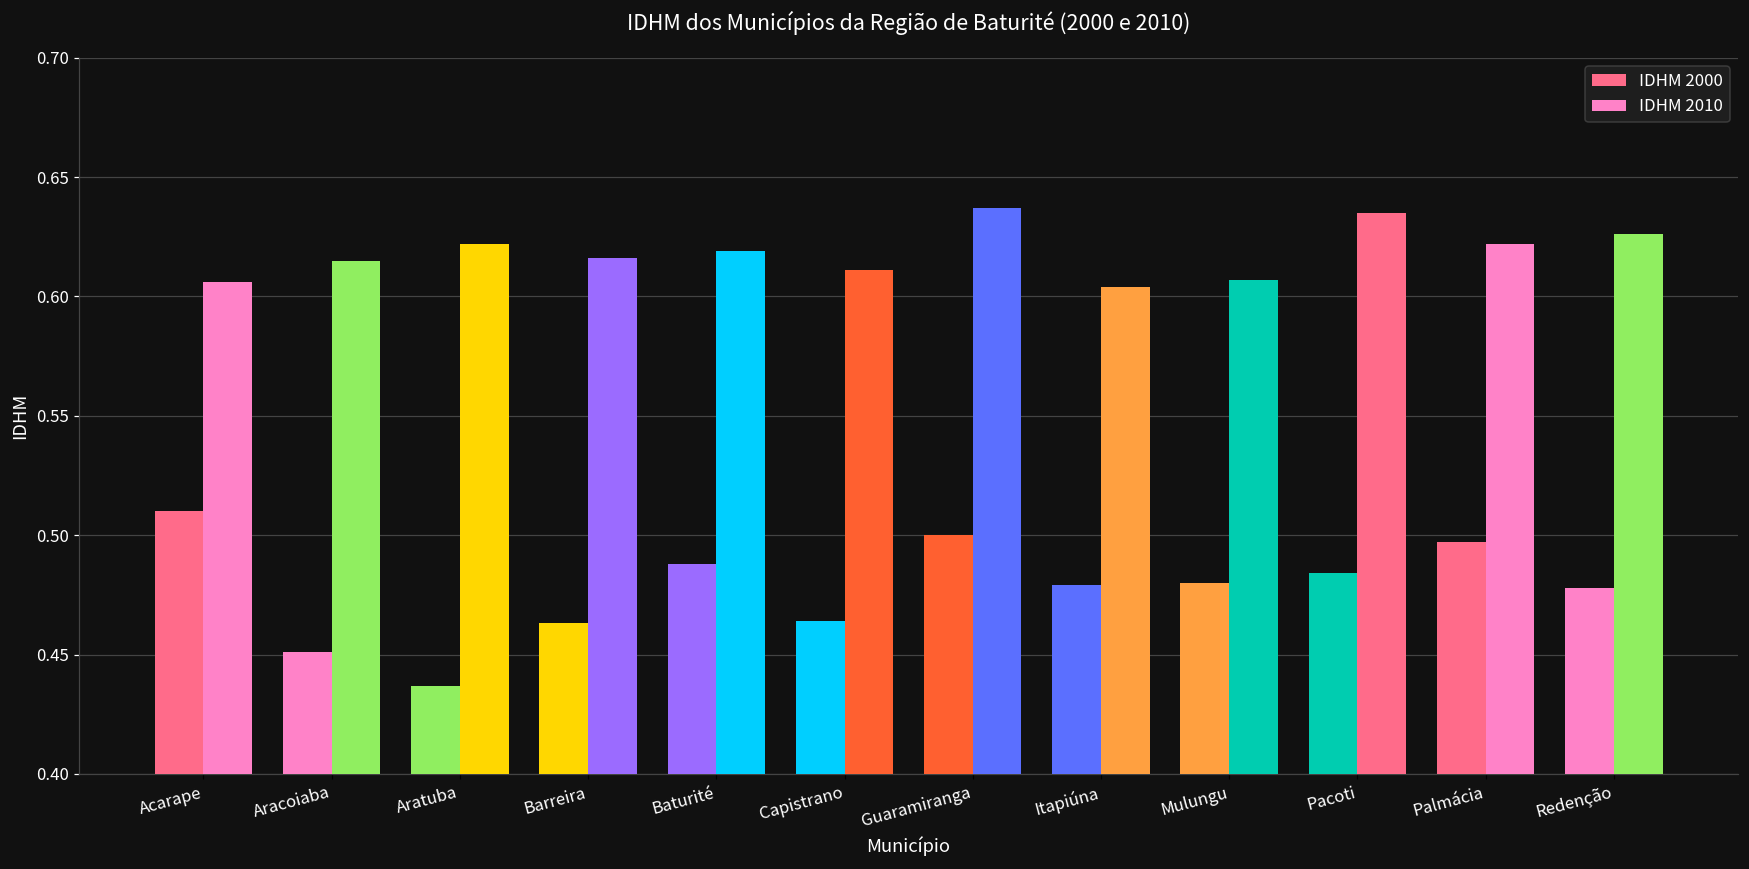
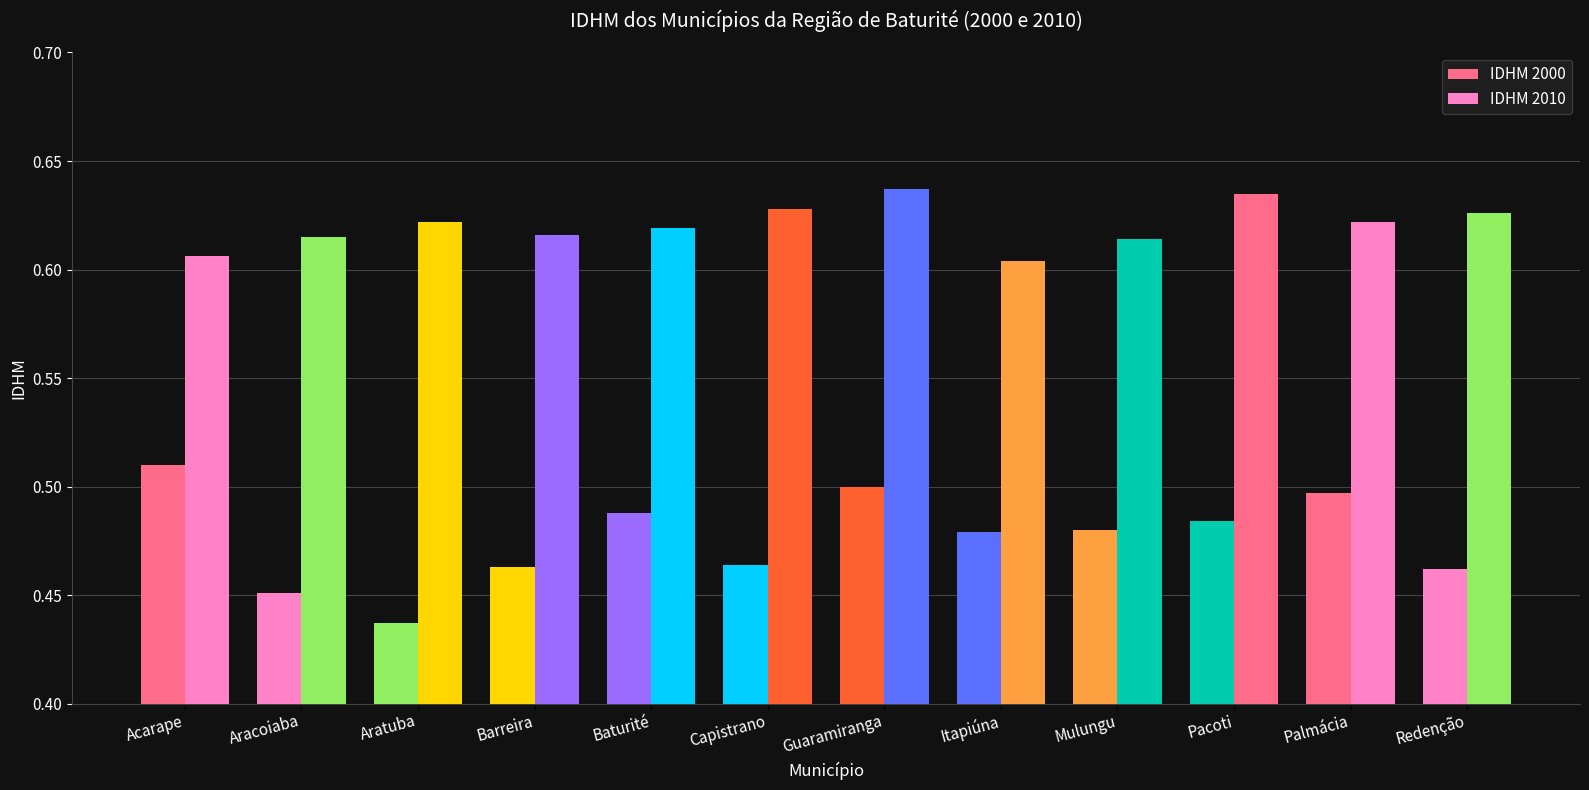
IDHM 2010, Capistrano: 0.611 -> 0.628
IDHM 2010, Mulungu: 0.607 -> 0.614
IDHM 2000, Redenção: 0.478 -> 0.462
